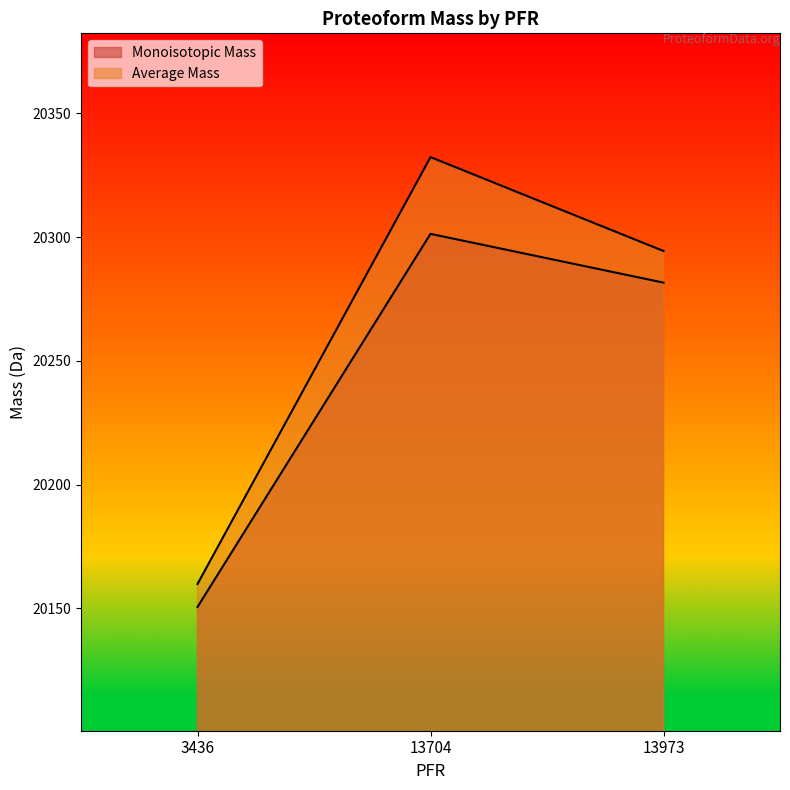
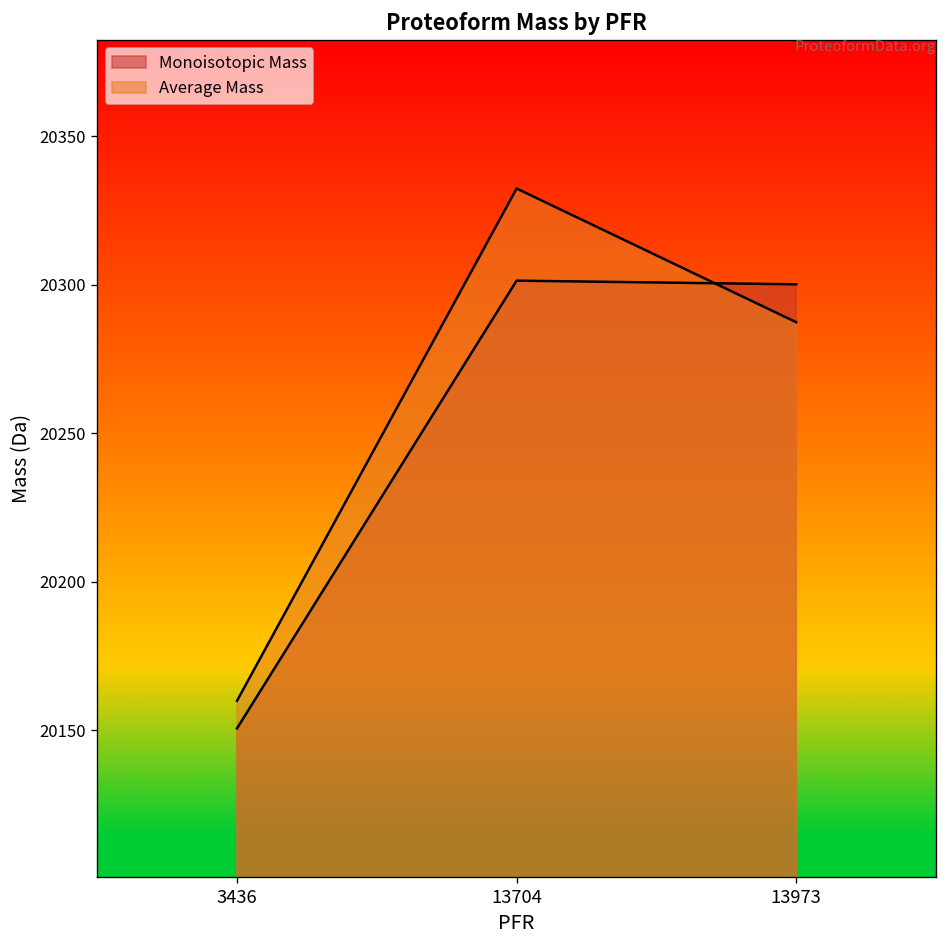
Monoisotopic Mass, 13973: 20282 -> 20300
Average Mass, 13973: 20294 -> 20287
